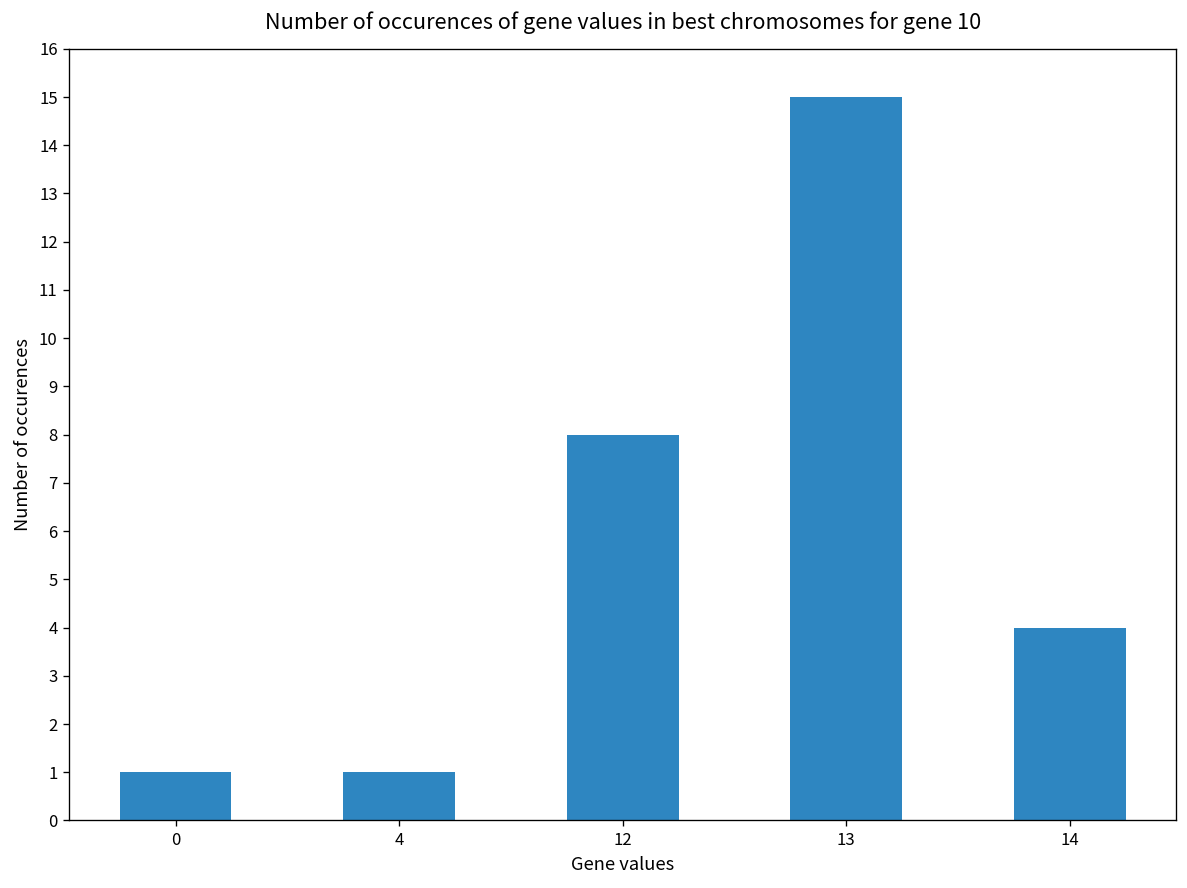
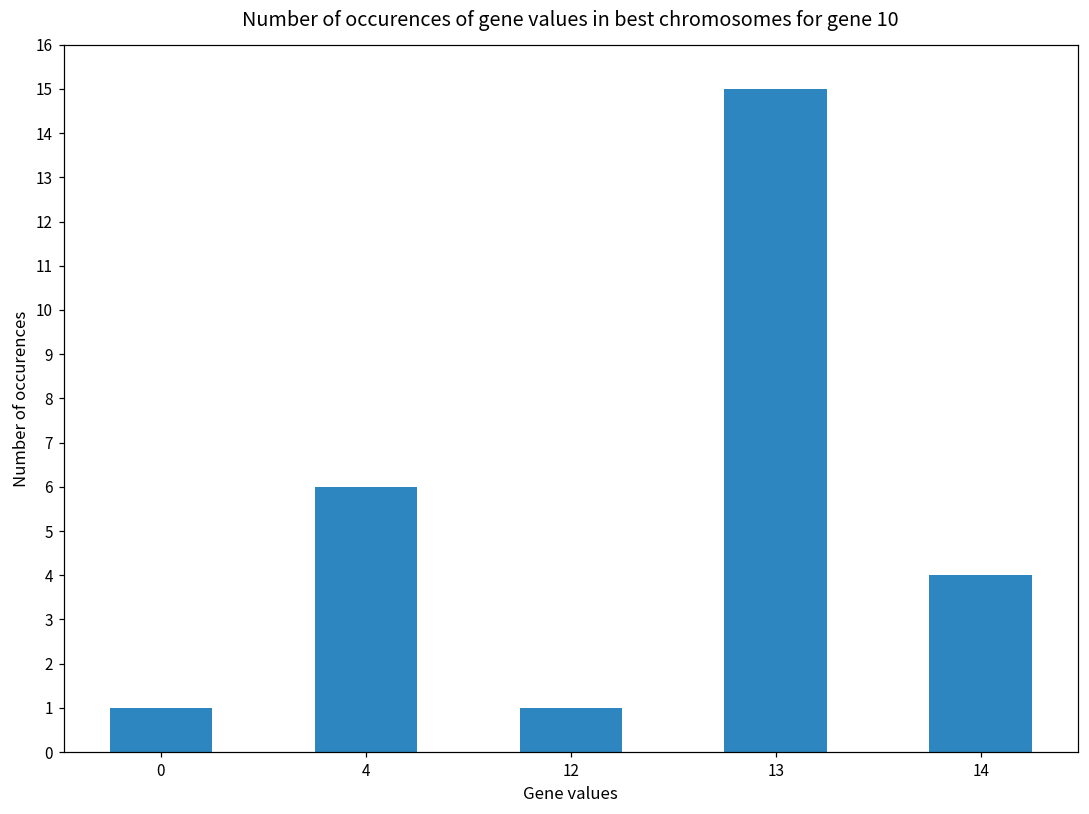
4: 1 -> 6
12: 8 -> 1
